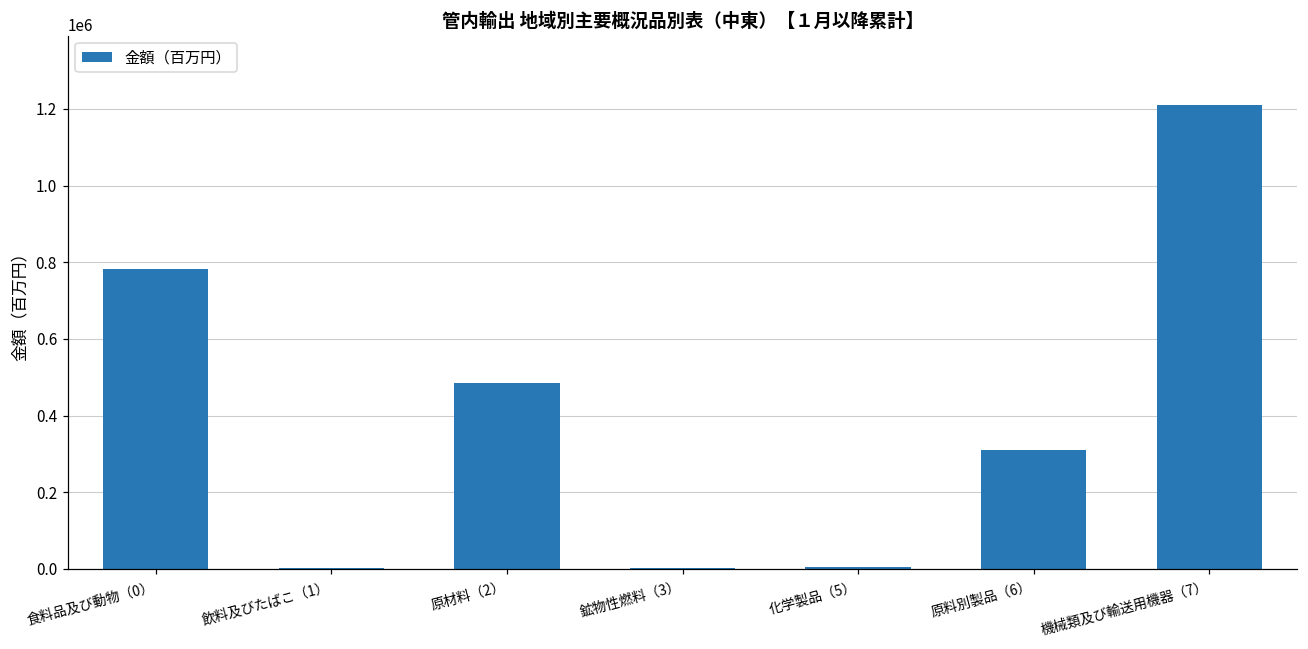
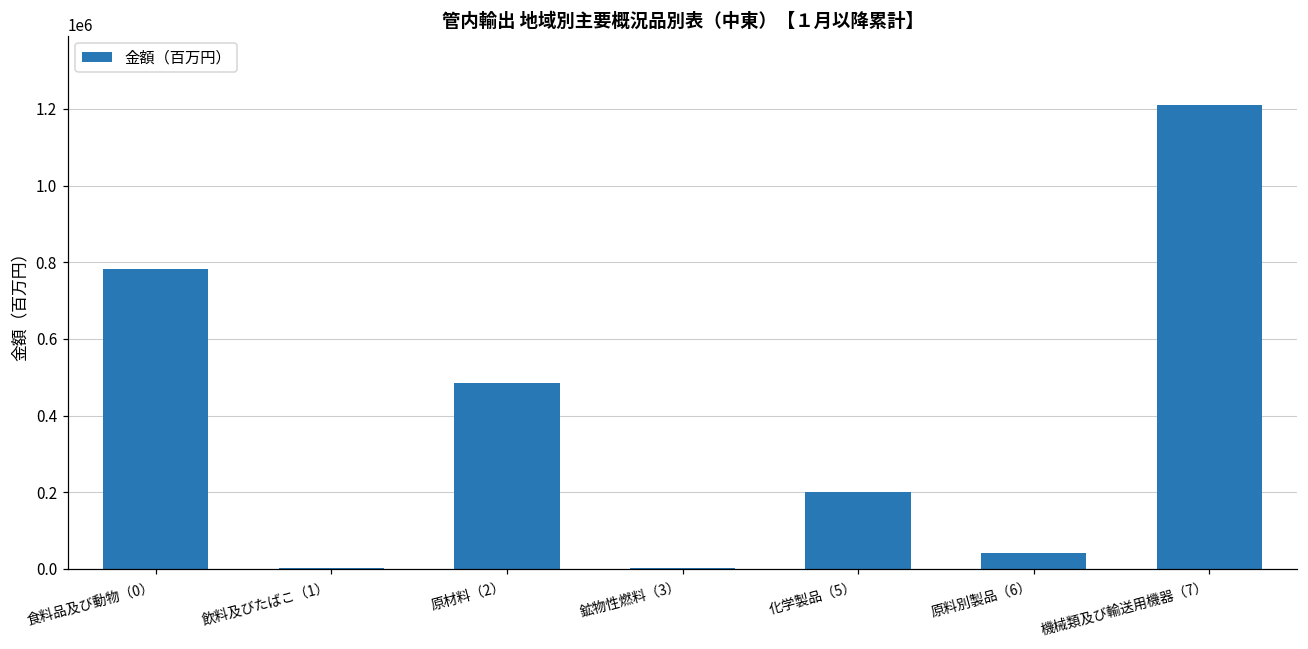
化学製品（5）: 10000 -> 200000
原料別製品（6）: 310000 -> 40000
